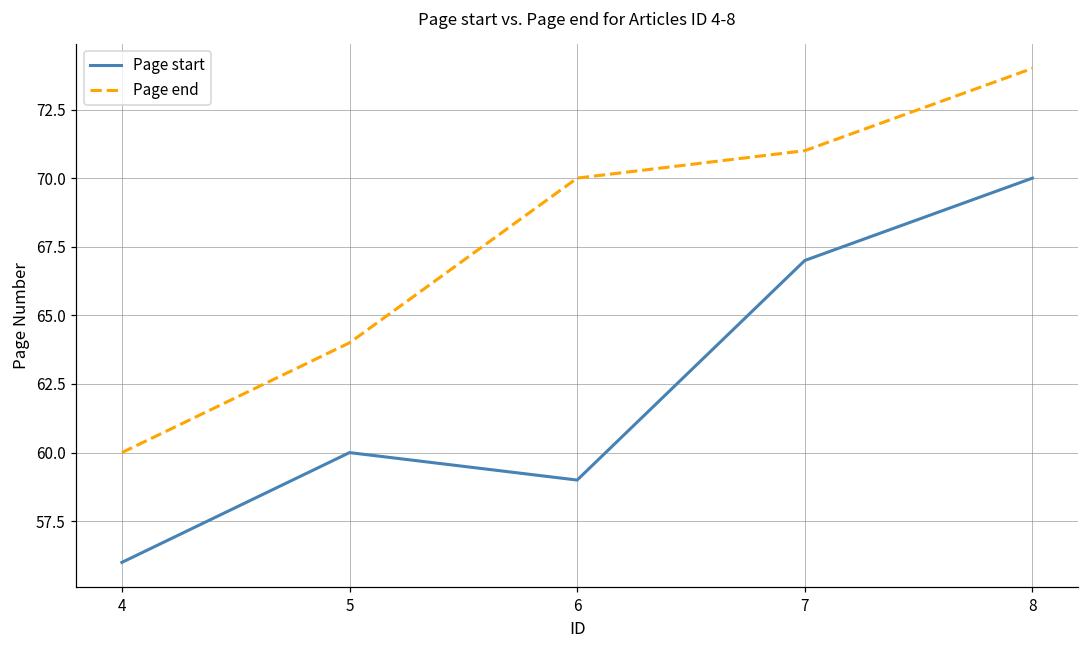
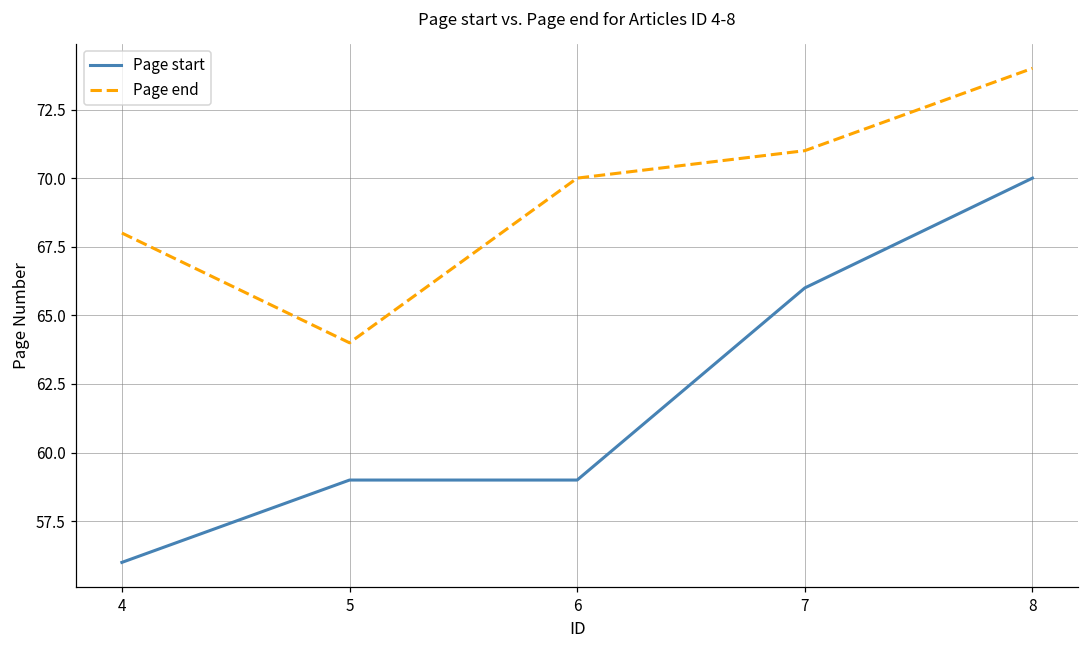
Page end, 4: 60 -> 68
Page start, 5: 60 -> 59
Page start, 7: 67 -> 66
